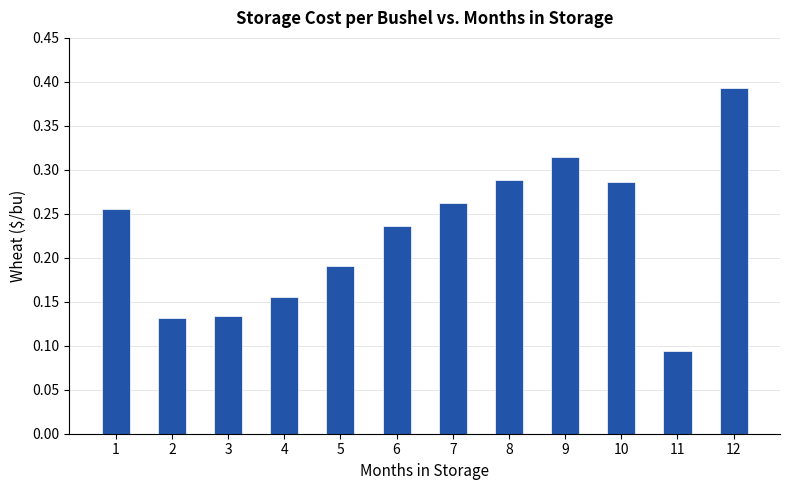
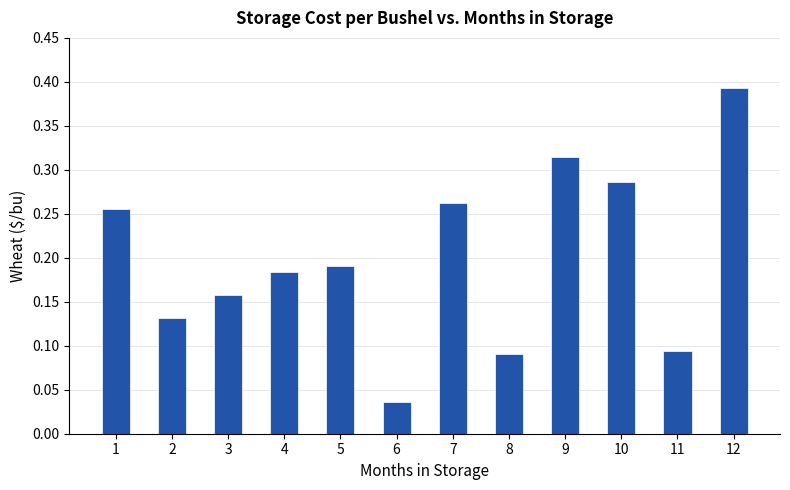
3: 0.13 -> 0.16
4: 0.16 -> 0.18
6: 0.24 -> 0.04
8: 0.29 -> 0.09
